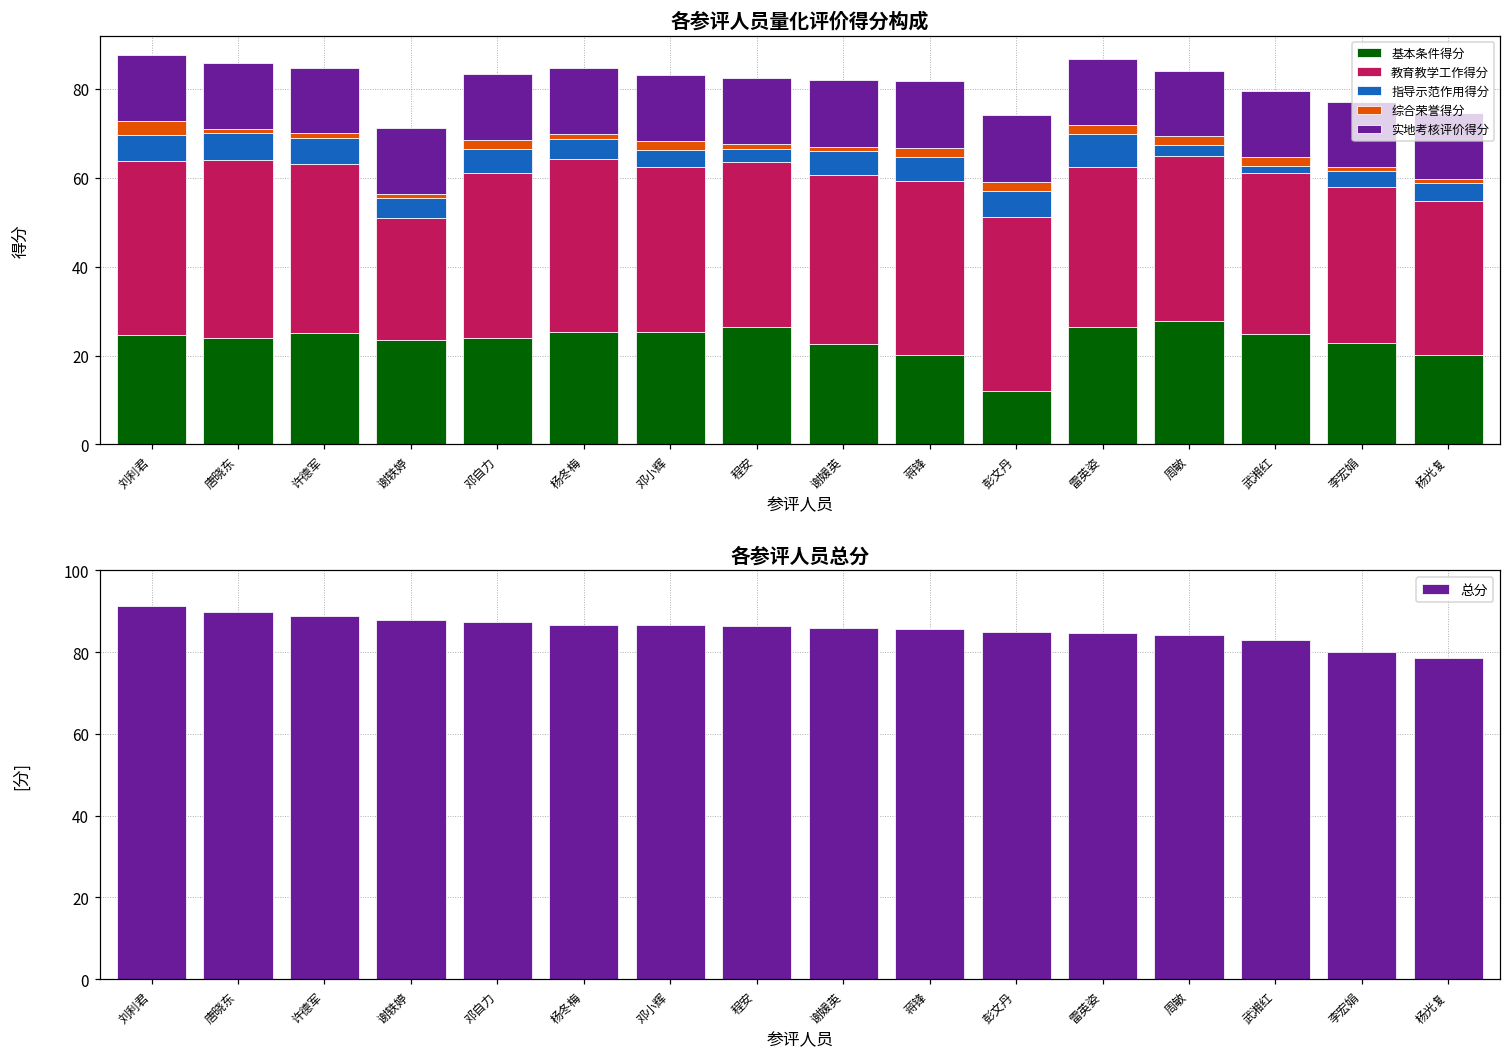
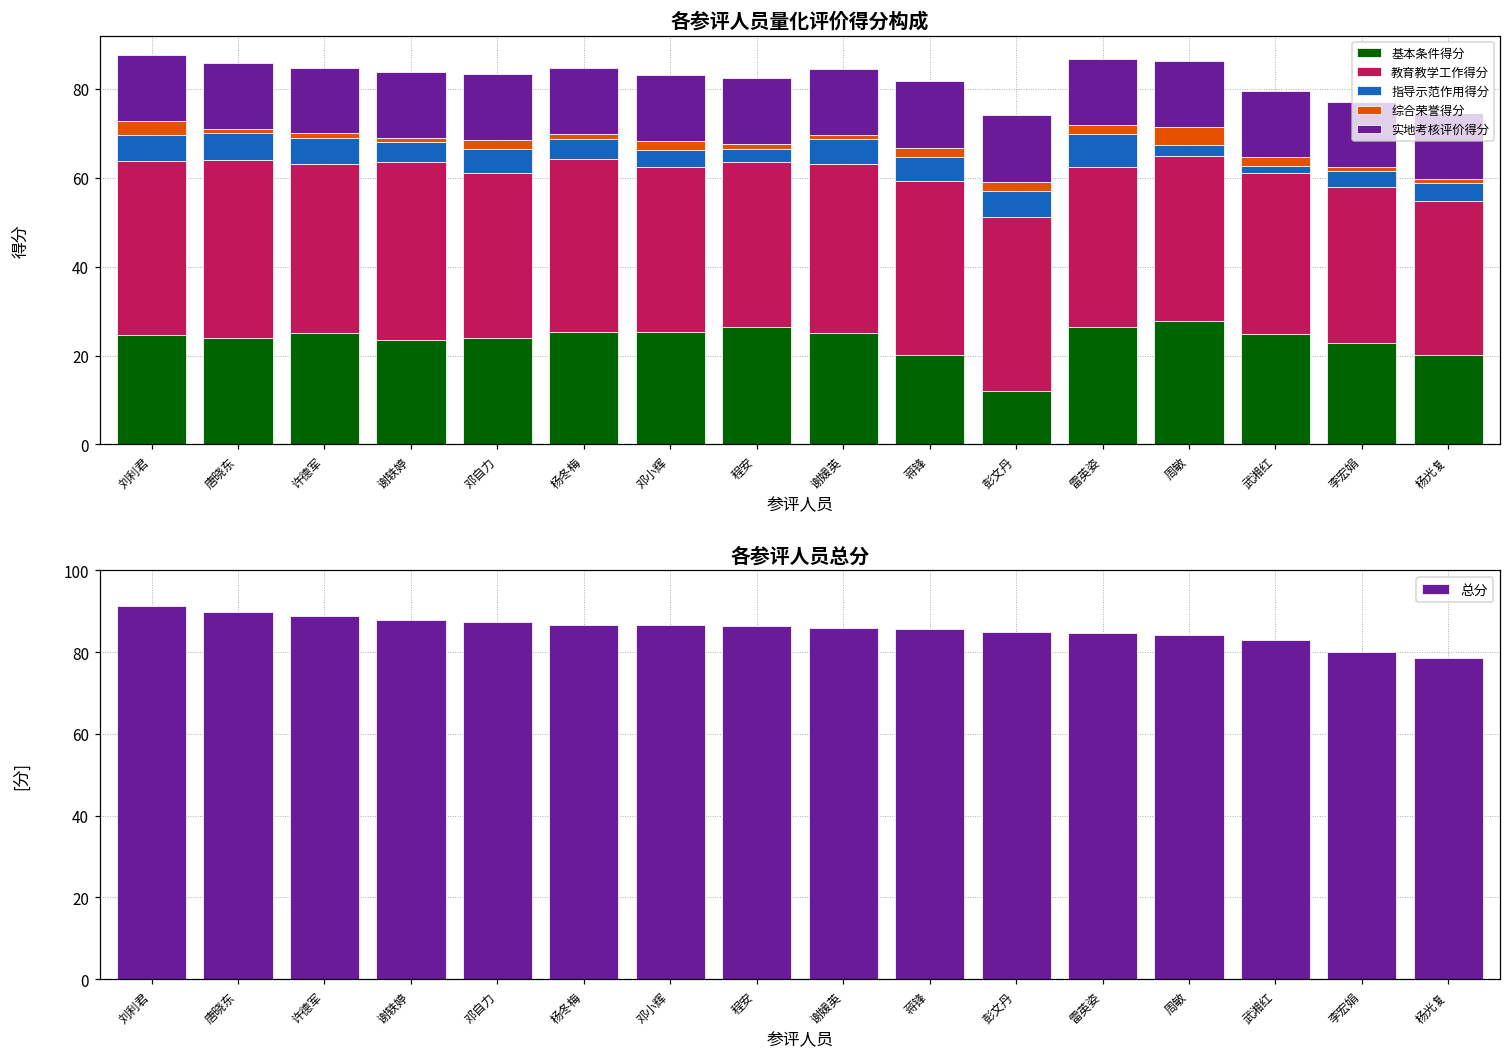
各参评人员量化评价得分构成, 教育教学工作得分, 谢轶婷: 27 -> 40
各参评人员量化评价得分构成, 基本条件得分, 谢媛英: 23 -> 25
各参评人员量化评价得分构成, 综合荣誉得分, 周敏: 2 -> 4
